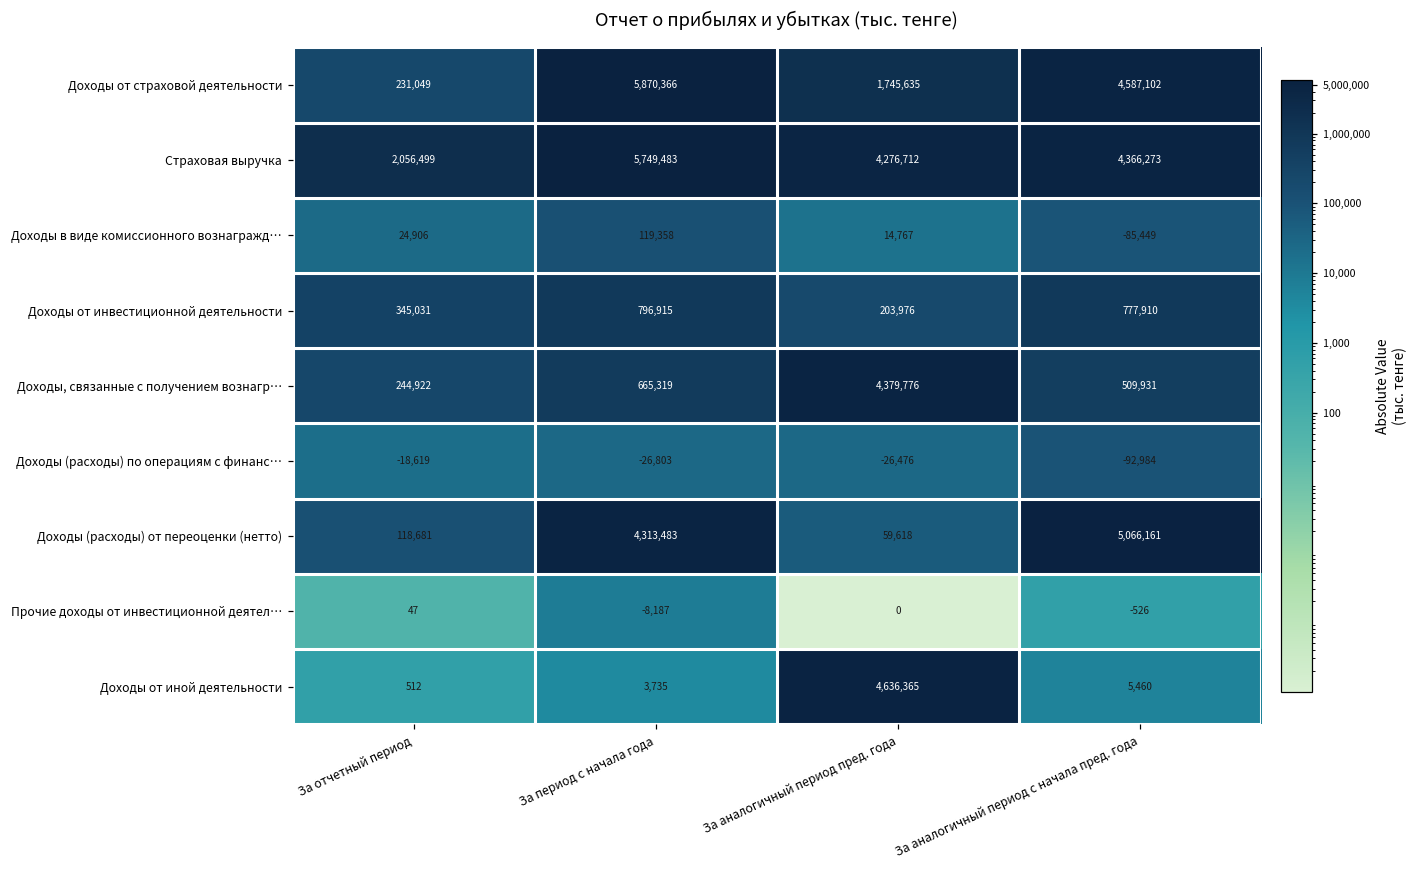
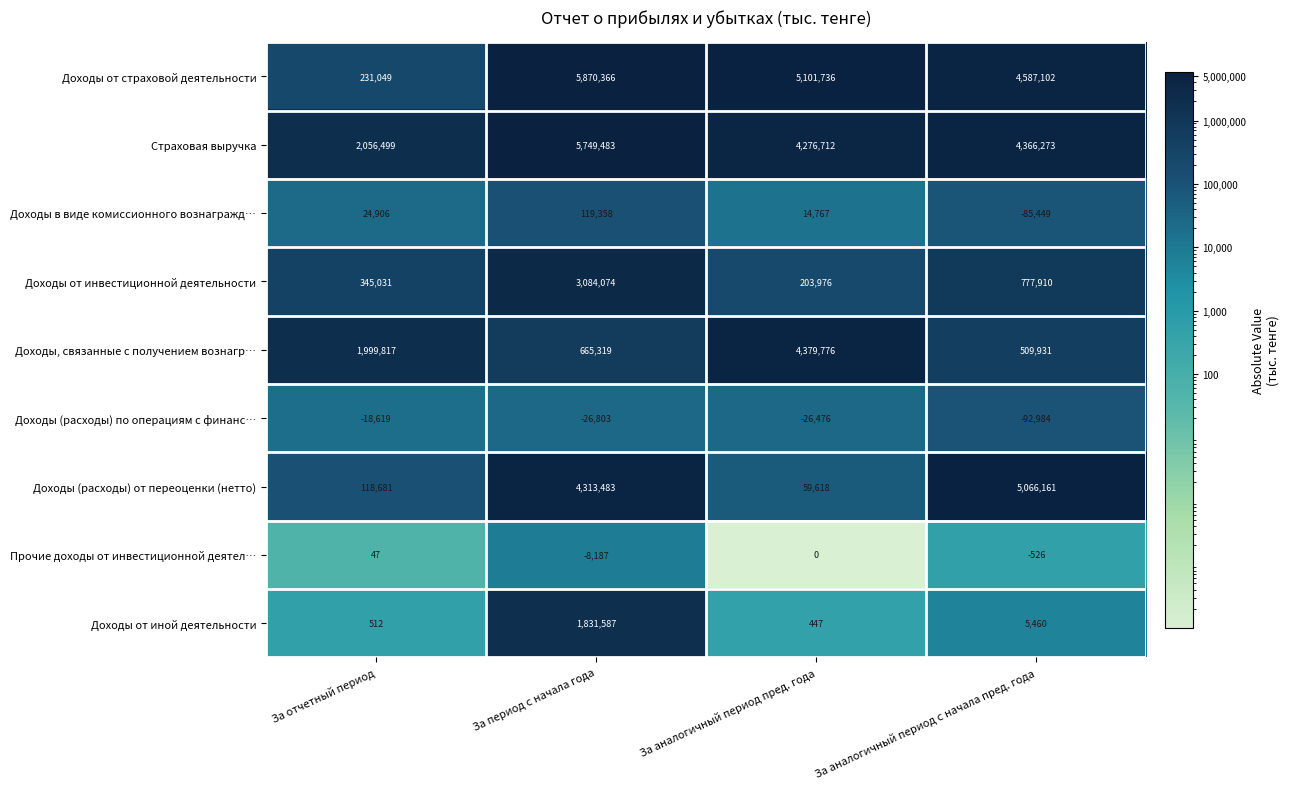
Доходы от страховой деятельности, За аналогичный период пред. года: 1,745,635 -> 5,101,736
Доходы от инвестиционной деятельности, За период с начала года: 796,915 -> 3,084,074
Доходы, связанные с получением вознагр…, За отчетный период: 244,922 -> 1,999,817
Доходы от иной деятельности, За период с начала года: 3,735 -> 1,831,587
Доходы от иной деятельности, За аналогичный период пред. года: 4,636,365 -> 447
